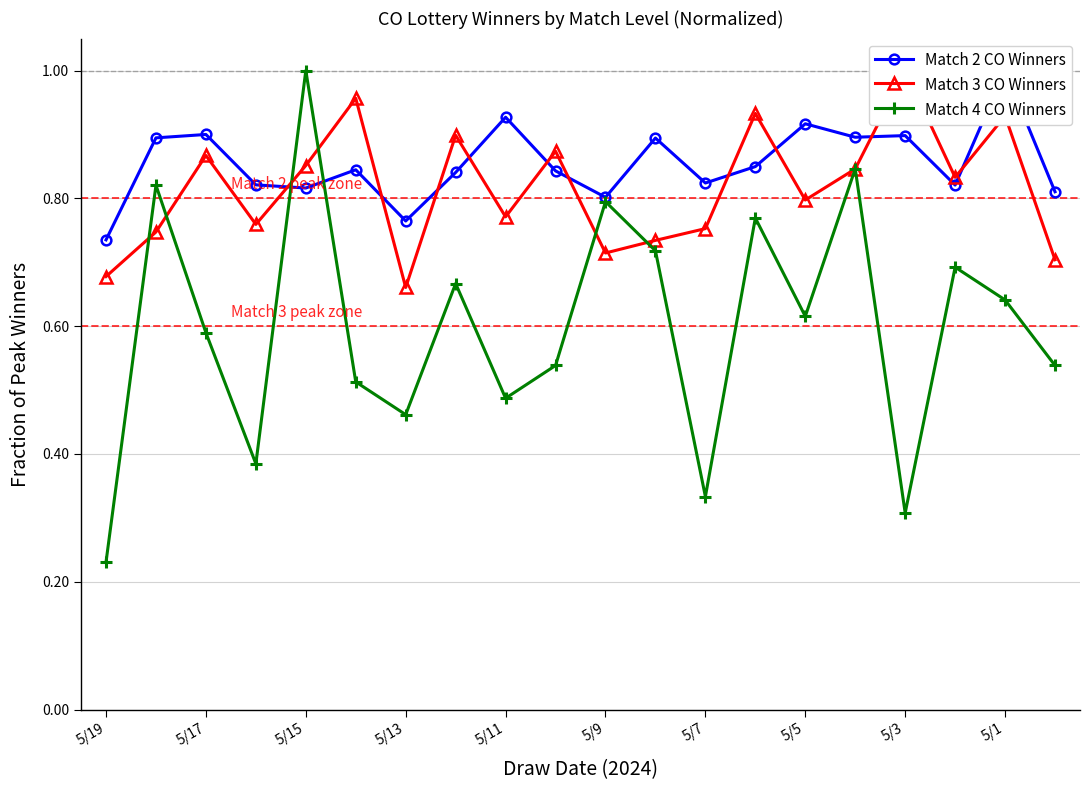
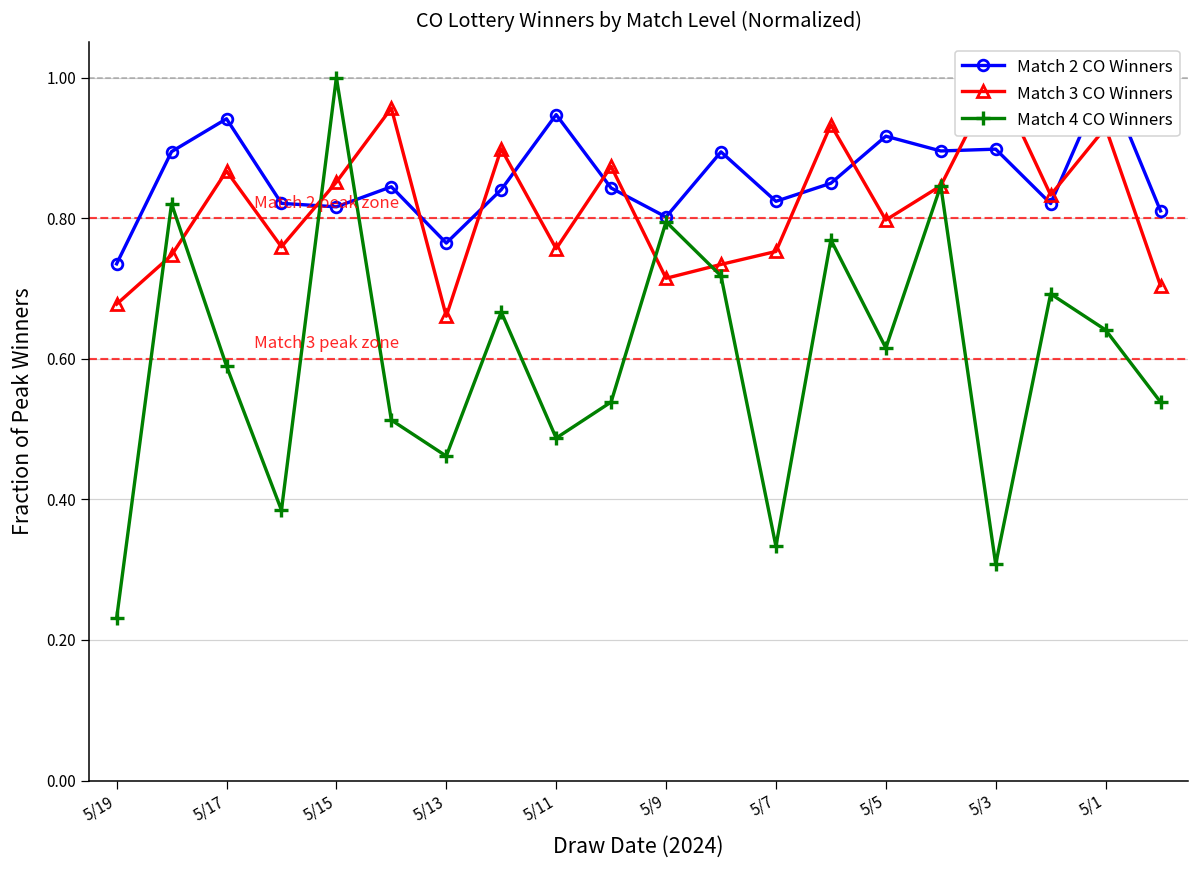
Match 2 CO Winners, 5/17: 0.90 -> 0.94
Match 2 CO Winners, 5/11: 0.93 -> 0.95
Match 3 CO Winners, 5/11: 0.77 -> 0.76
